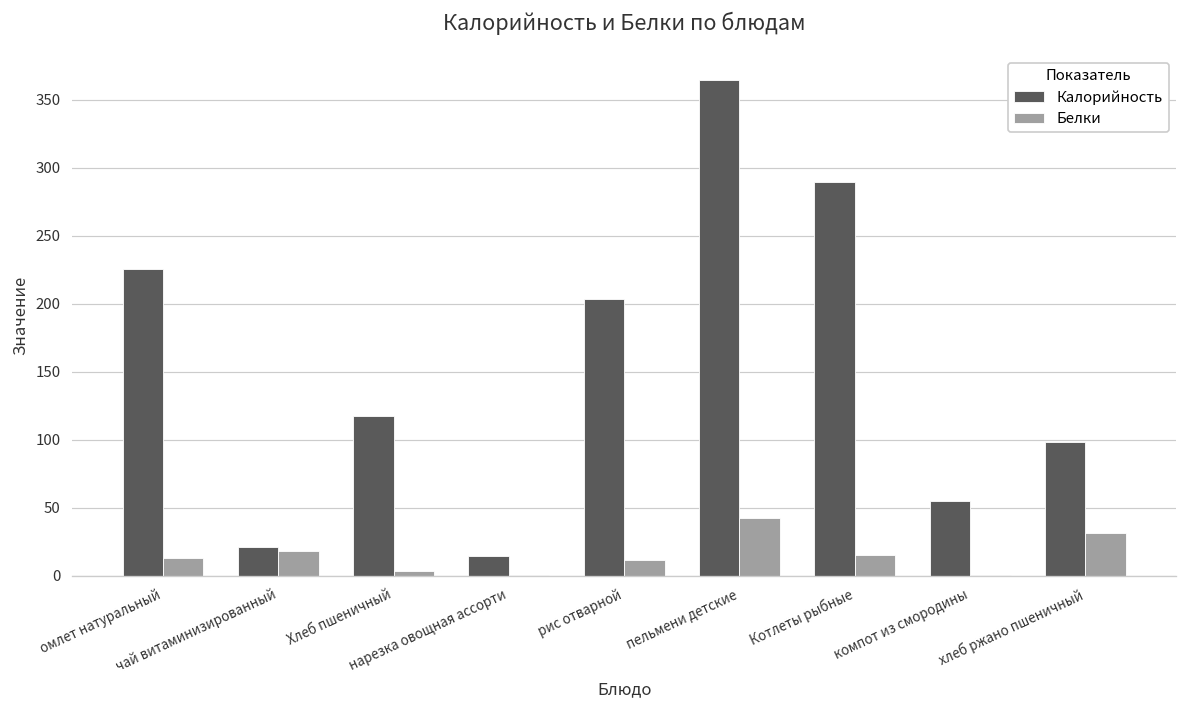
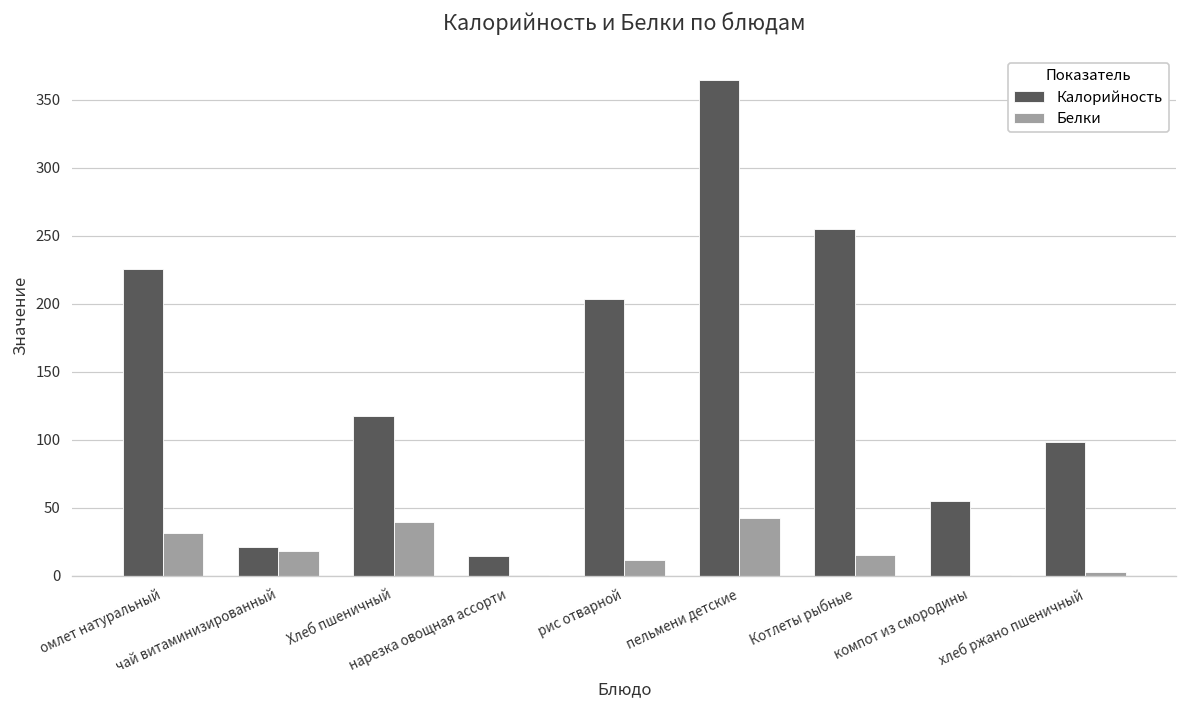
Белки, омлет натуральный: 13 -> 32
Белки, Хлеб пшеничный: 4 -> 39
Калорийность, Котлеты рыбные: 289 -> 255
Белки, хлеб ржано пшеничный: 31 -> 3
